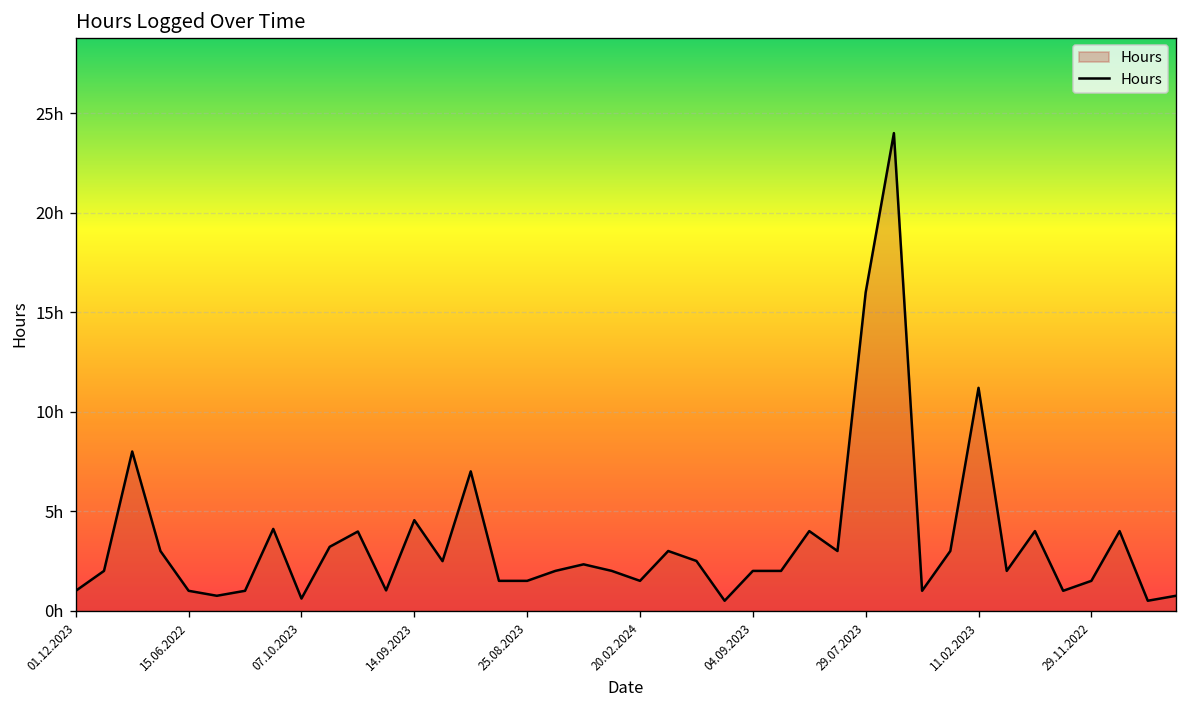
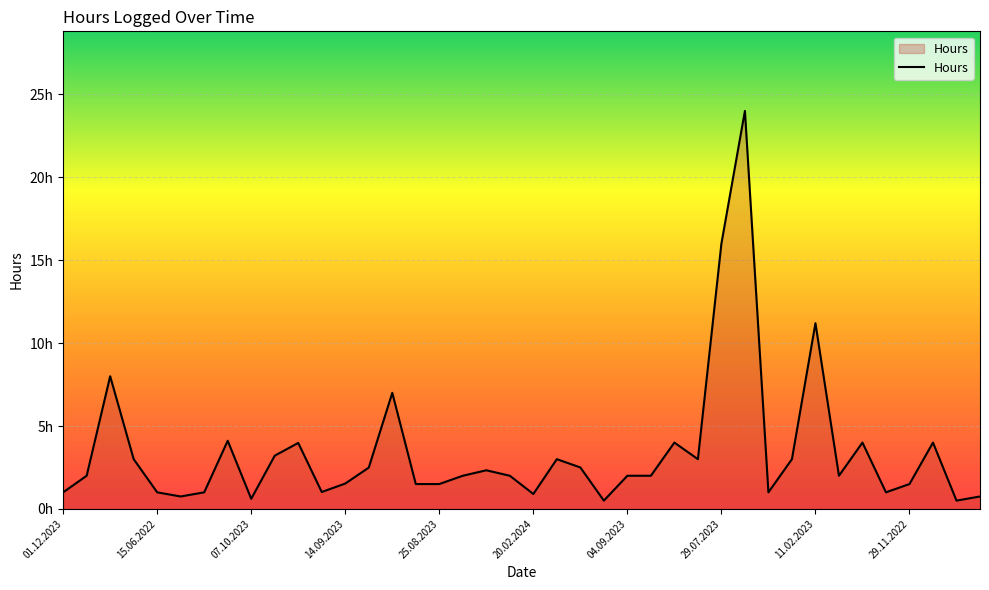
14.09.2023: 4.6h -> 1.5h
20.02.2024: 1.5h -> 0.9h
